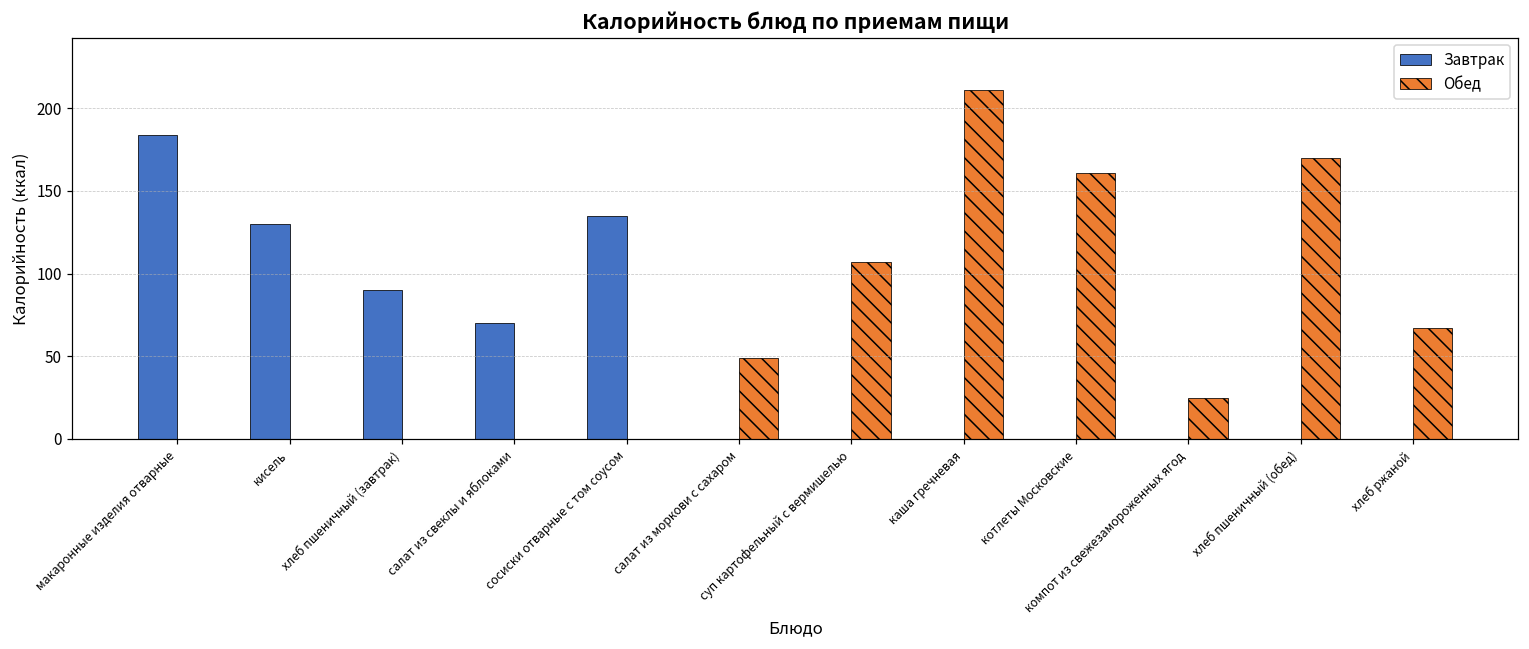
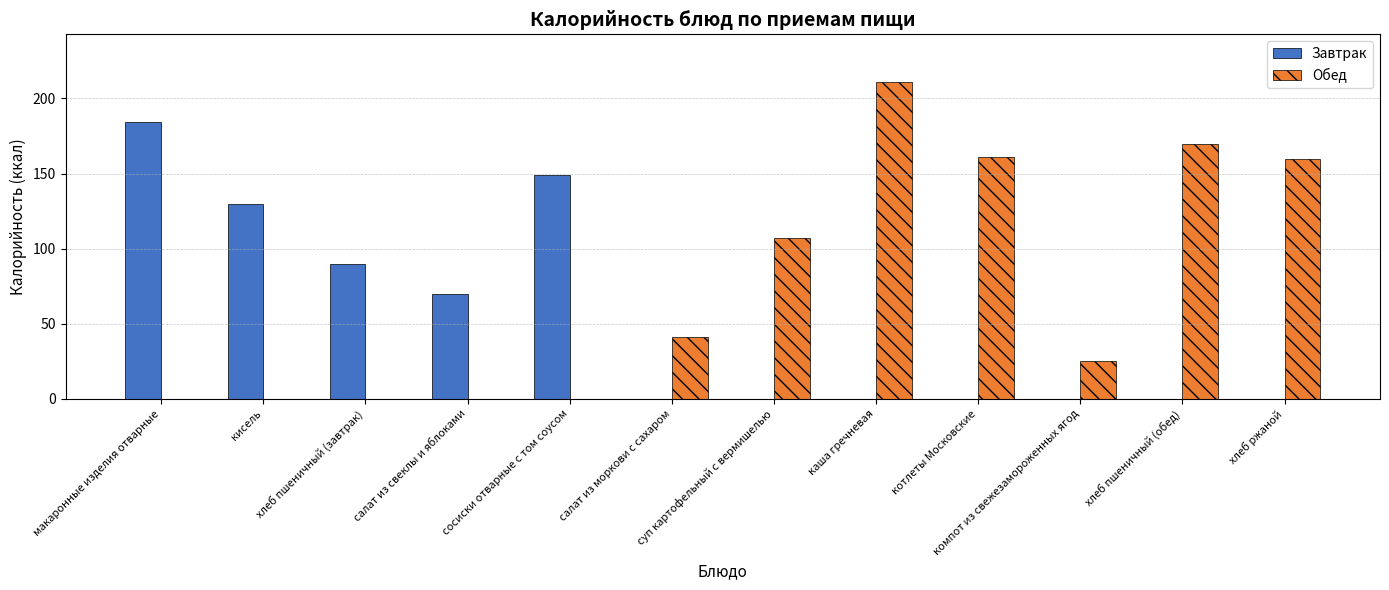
Завтрак, сосиски отварные с том соусом: 135 -> 149
Обед, салат из моркови с сахаром: 49 -> 41
Обед, хлеб ржаной: 67 -> 160
